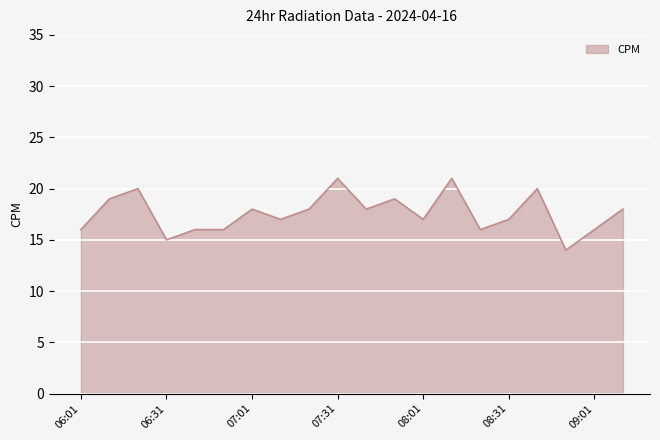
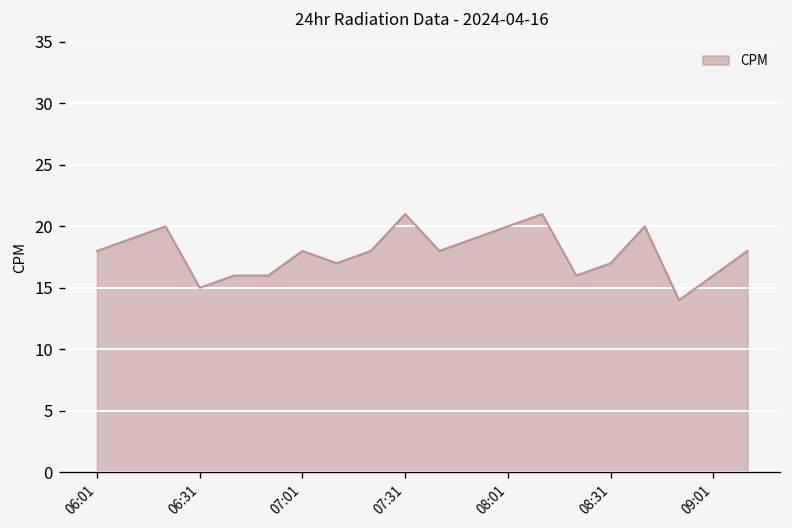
06:01: 16 -> 18
08:01: 17 -> 20
